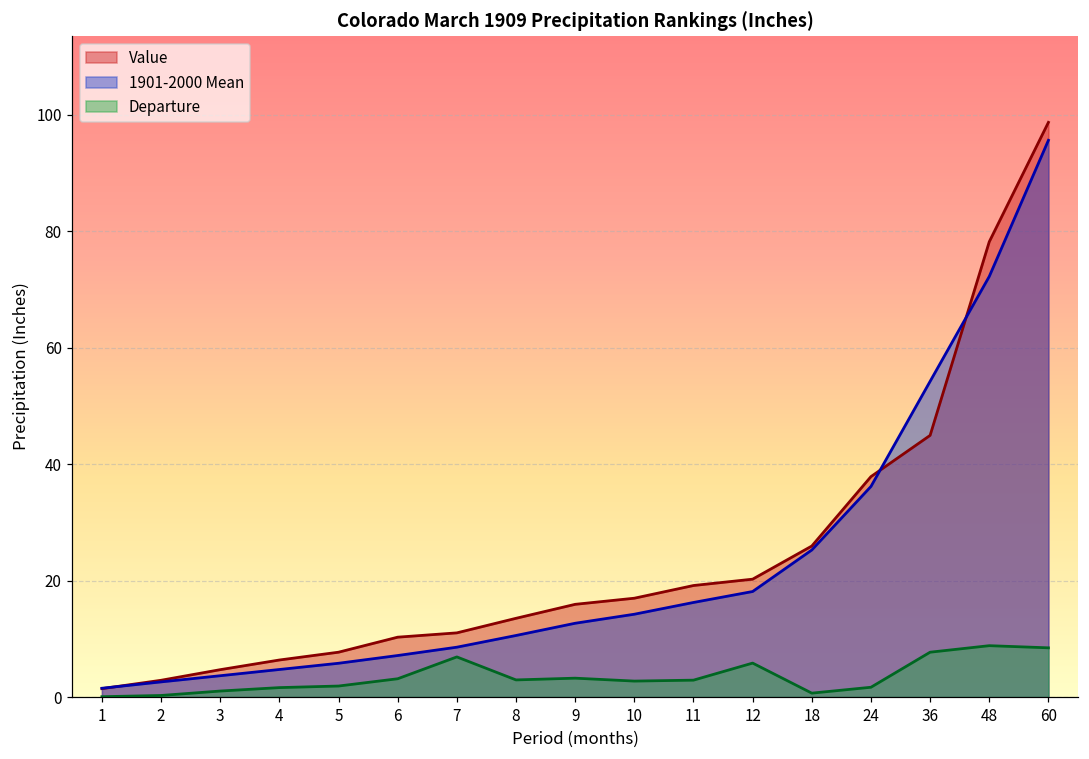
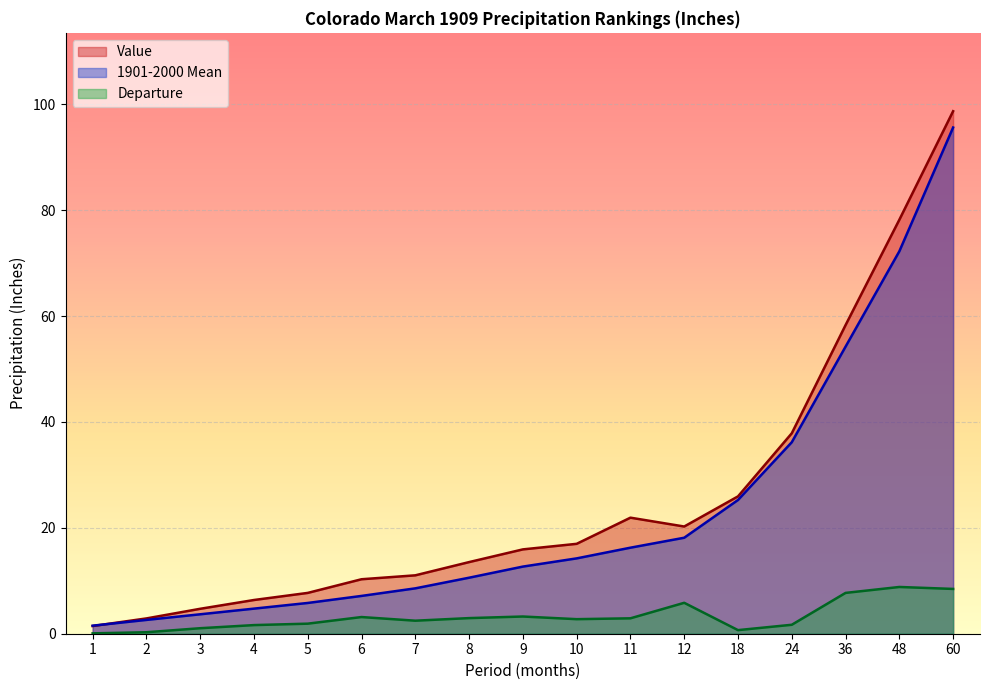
Departure, 7: 7 -> 2
Value, 11: 19 -> 22
Value, 36: 45 -> 58
